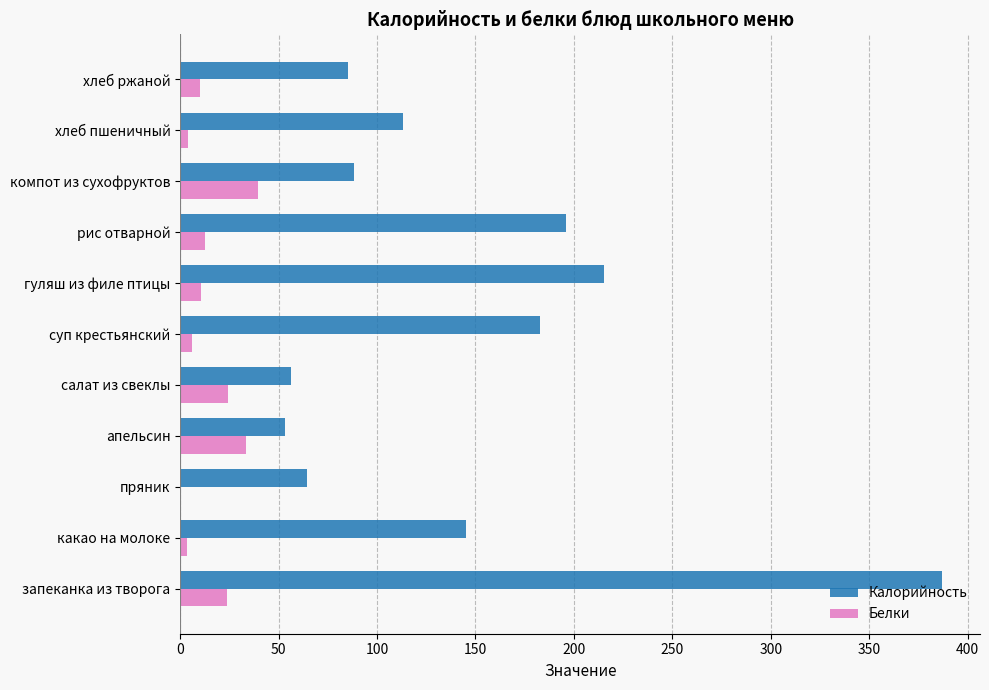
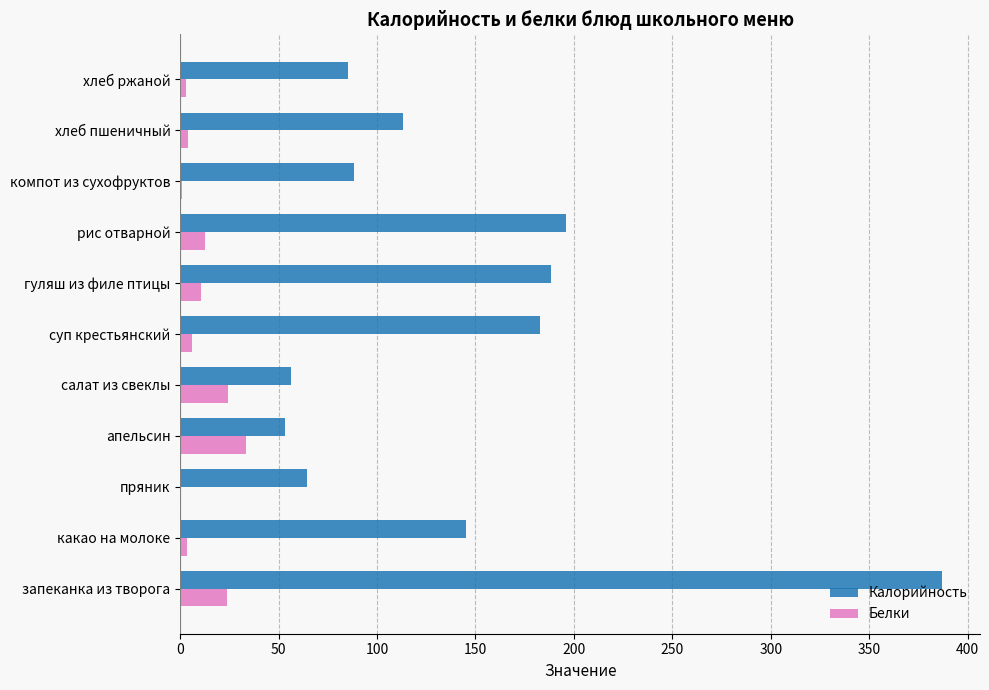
Белки, хлеб ржаной: 10 -> 3
Белки, компот из сухофруктов: 40 -> 1
Калорийность, гуляш из филе птицы: 215 -> 188
